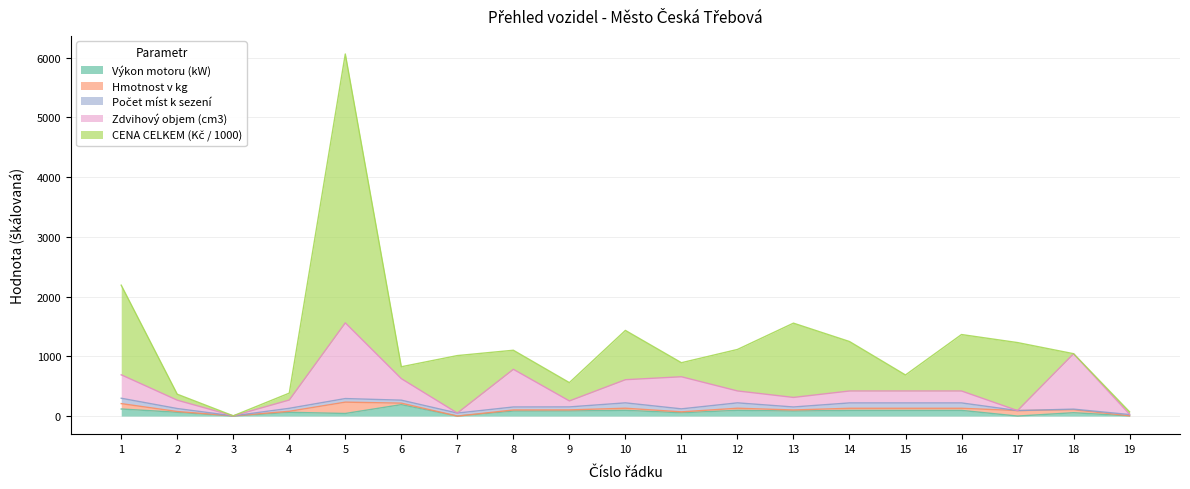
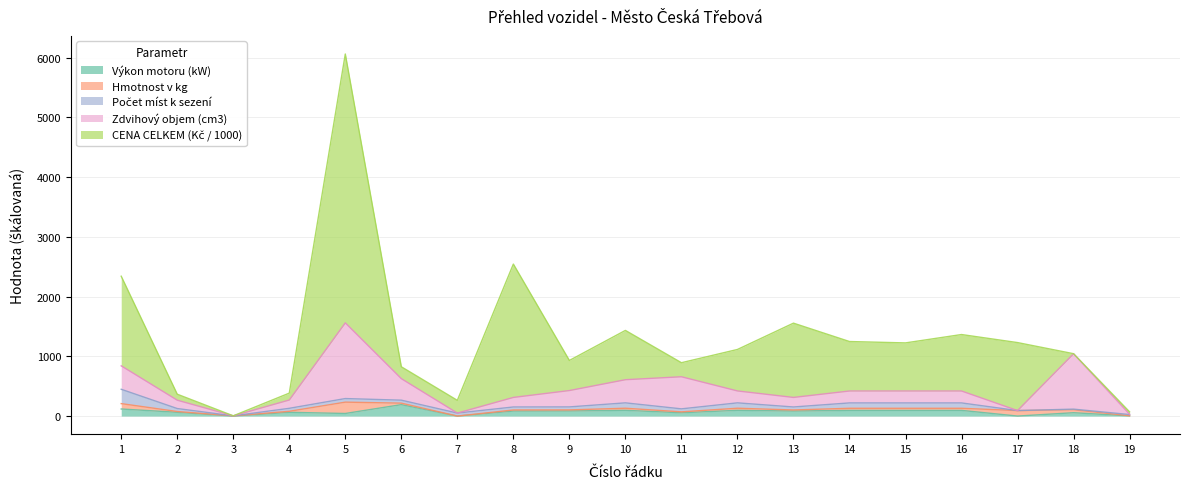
Počet míst k sezení, 1: 100 -> 200
CENA CELKEM (Kč / 1000), 7: 1000 -> 200
Zdvihový objem (cm3), 8: 600 -> 200
CENA CELKEM (Kč / 1000), 8: 300 -> 2200
Zdvihový objem (cm3), 9: 100 -> 300
CENA CELKEM (Kč / 1000), 9: 300 -> 500
CENA CELKEM (Kč / 1000), 15: 300 -> 800
